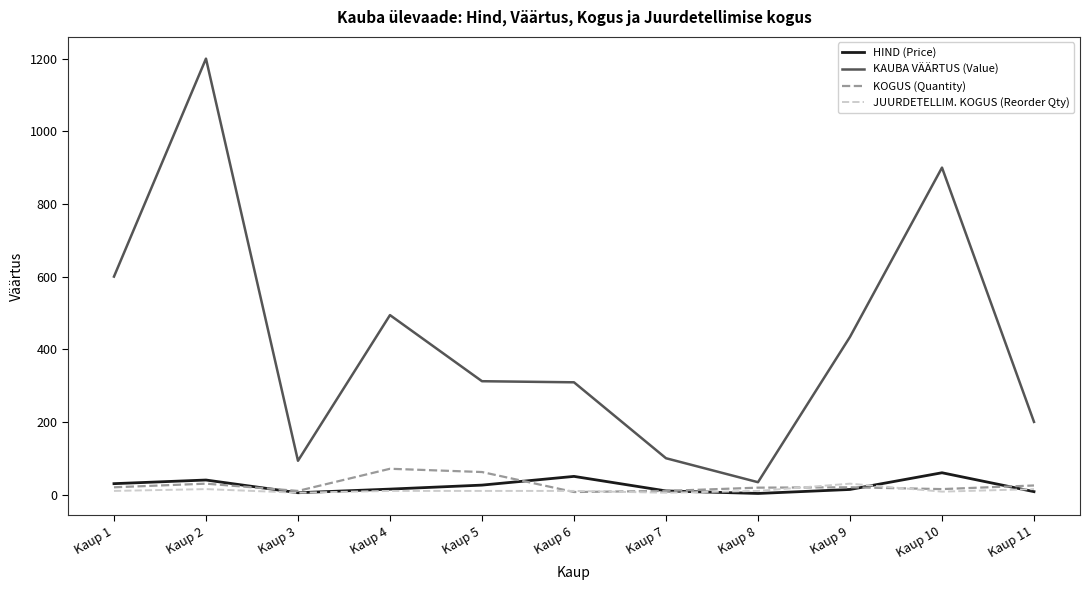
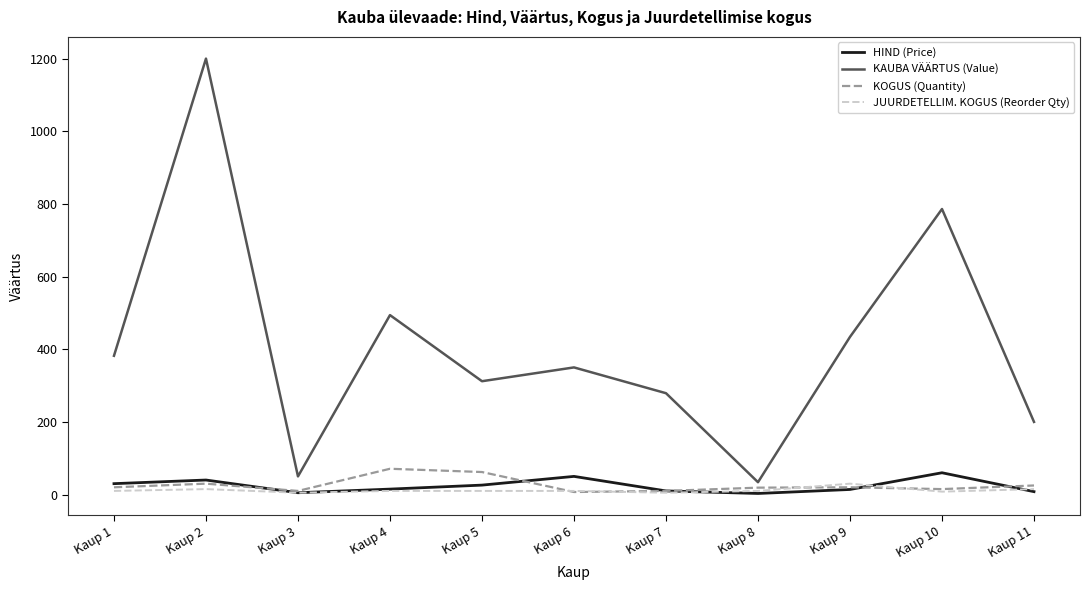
KAUBA VÄÄRTUS (Value), Kaup 1: 600 -> 380
KAUBA VÄÄRTUS (Value), Kaup 3: 90 -> 50
KAUBA VÄÄRTUS (Value), Kaup 6: 310 -> 350
KAUBA VÄÄRTUS (Value), Kaup 7: 100 -> 280
KAUBA VÄÄRTUS (Value), Kaup 10: 900 -> 790
